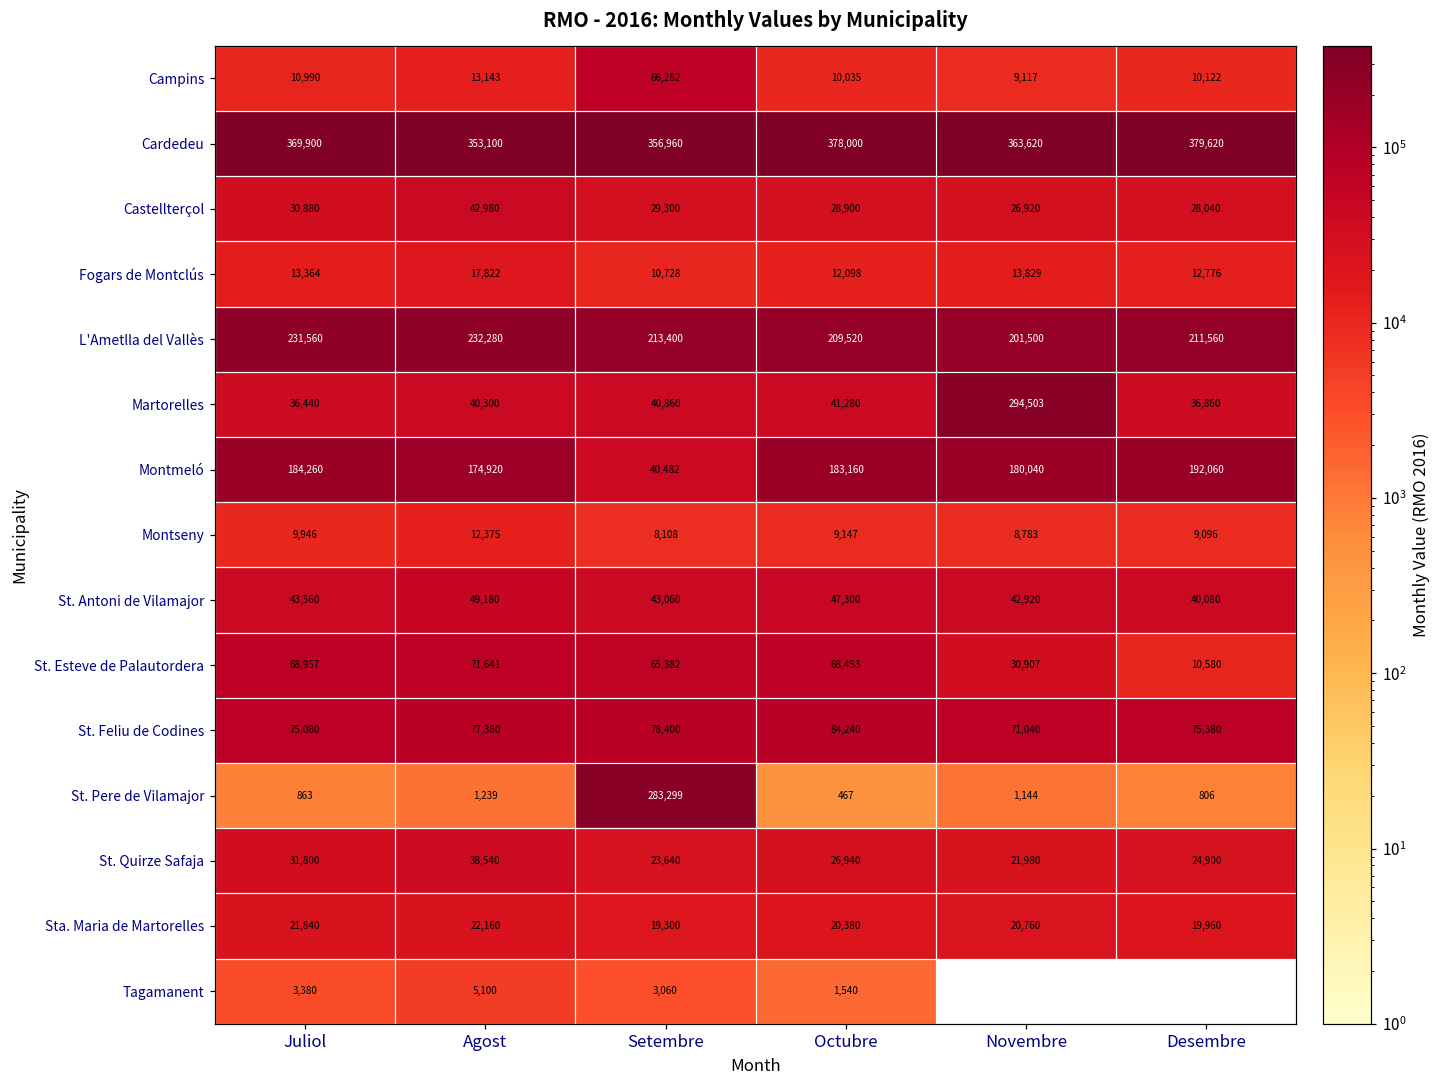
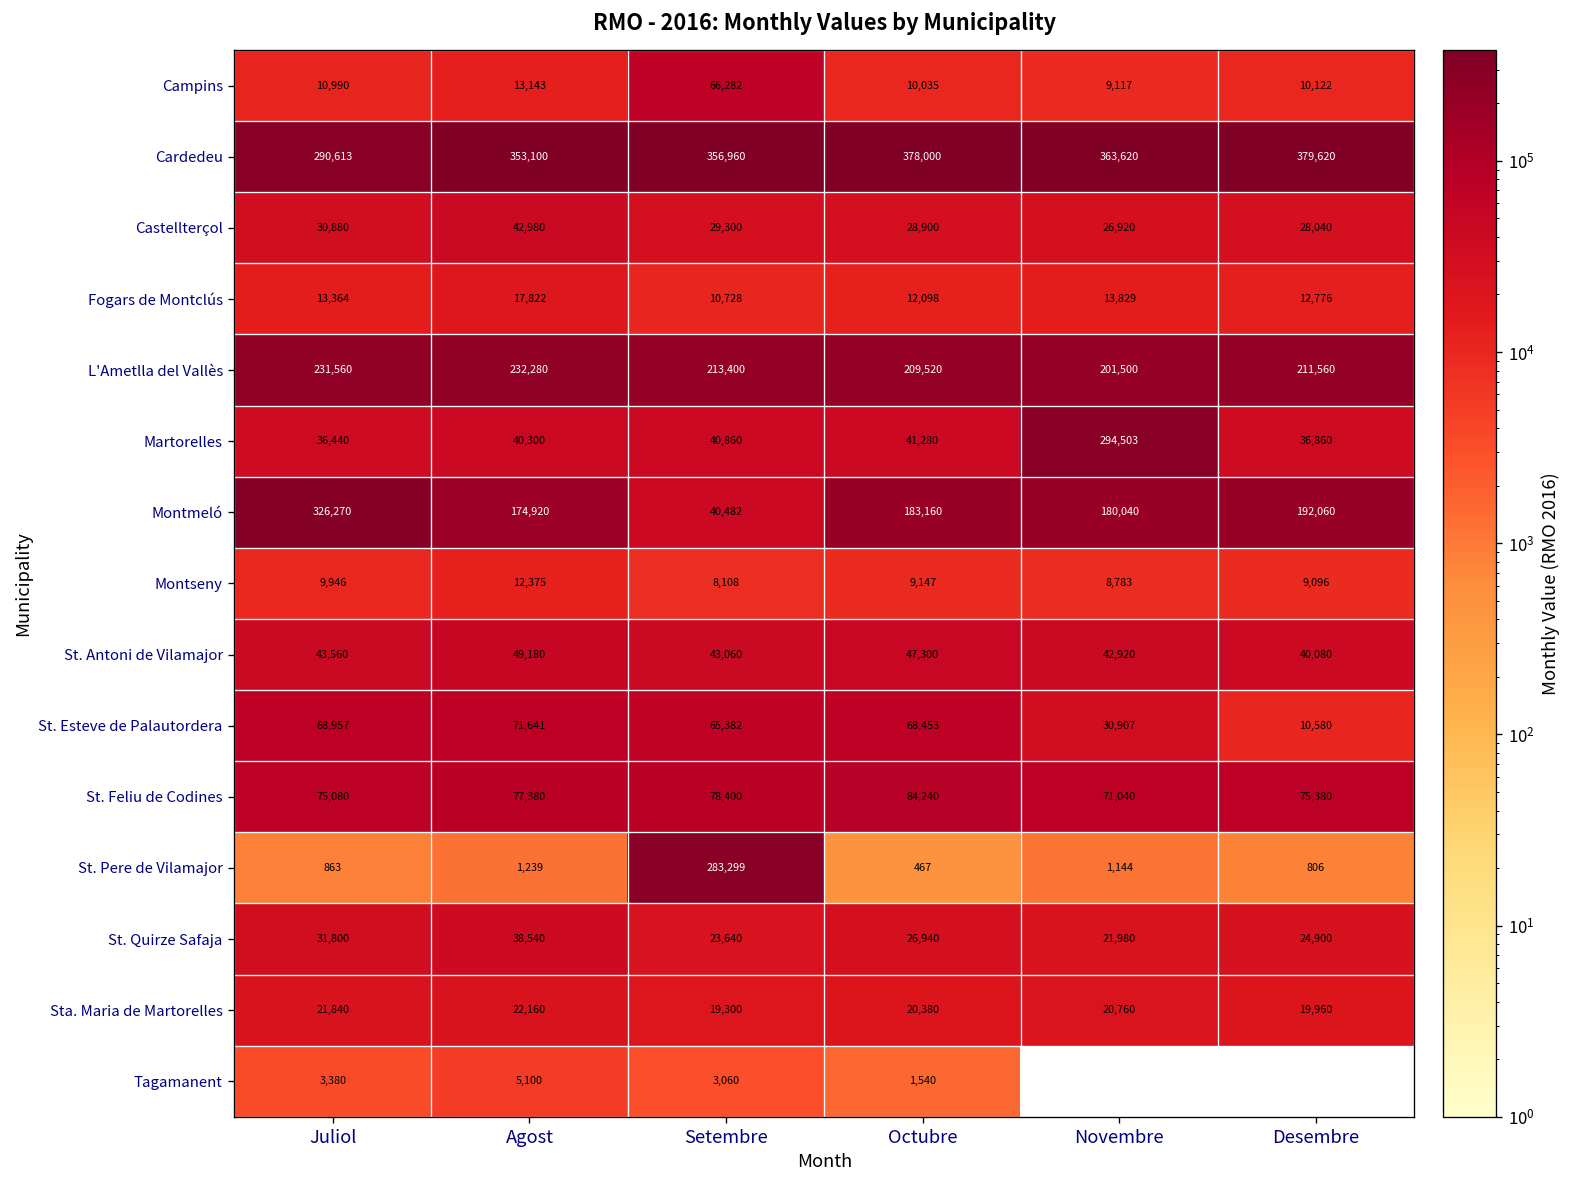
Cardedeu, Juliol: 369,900 -> 290,613
Montmeló, Juliol: 184,260 -> 326,270
